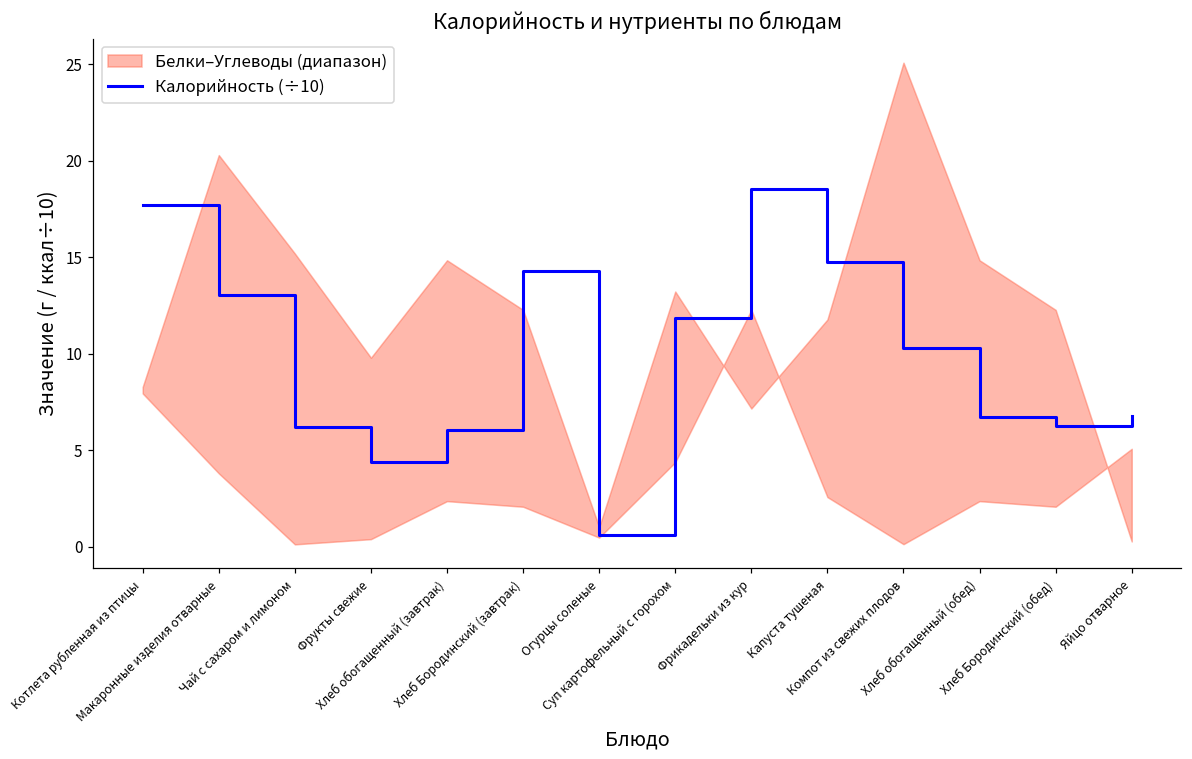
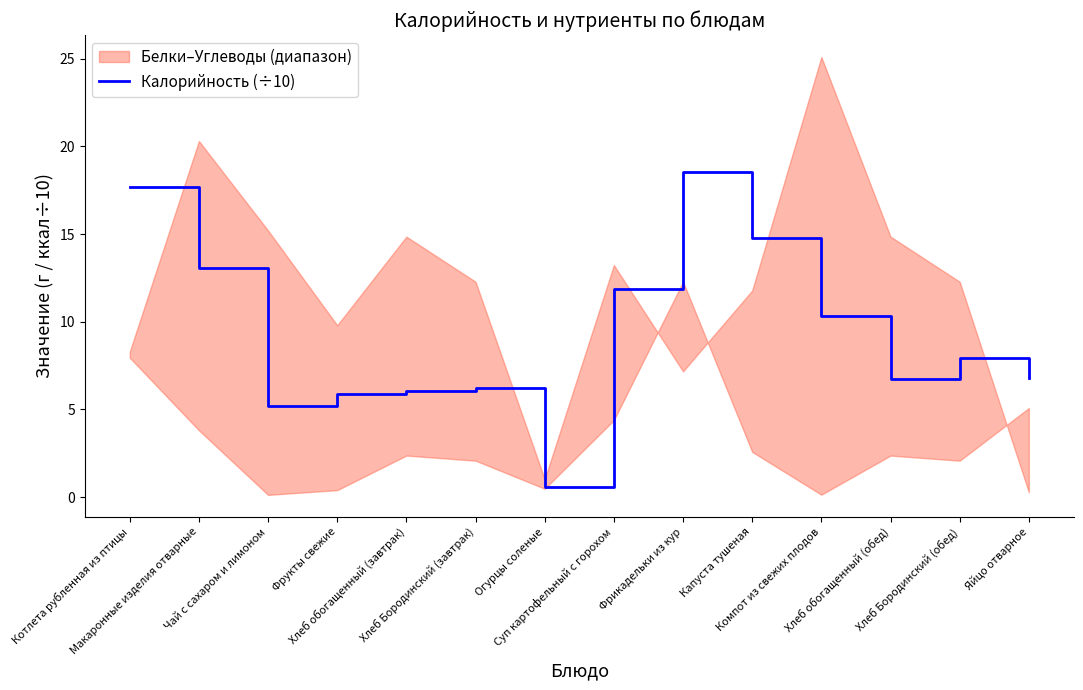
Калорийность (÷10), Чай с сахаром и лимоном: 6.2 -> 5.2
Калорийность (÷10), Фрукты свежие: 4.4 -> 5.9
Калорийность (÷10), Хлеб Бородинский (завтрак): 14.3 -> 6.2
Калорийность (÷10), Хлеб Бородинский (обед): 6.2 -> 7.9
